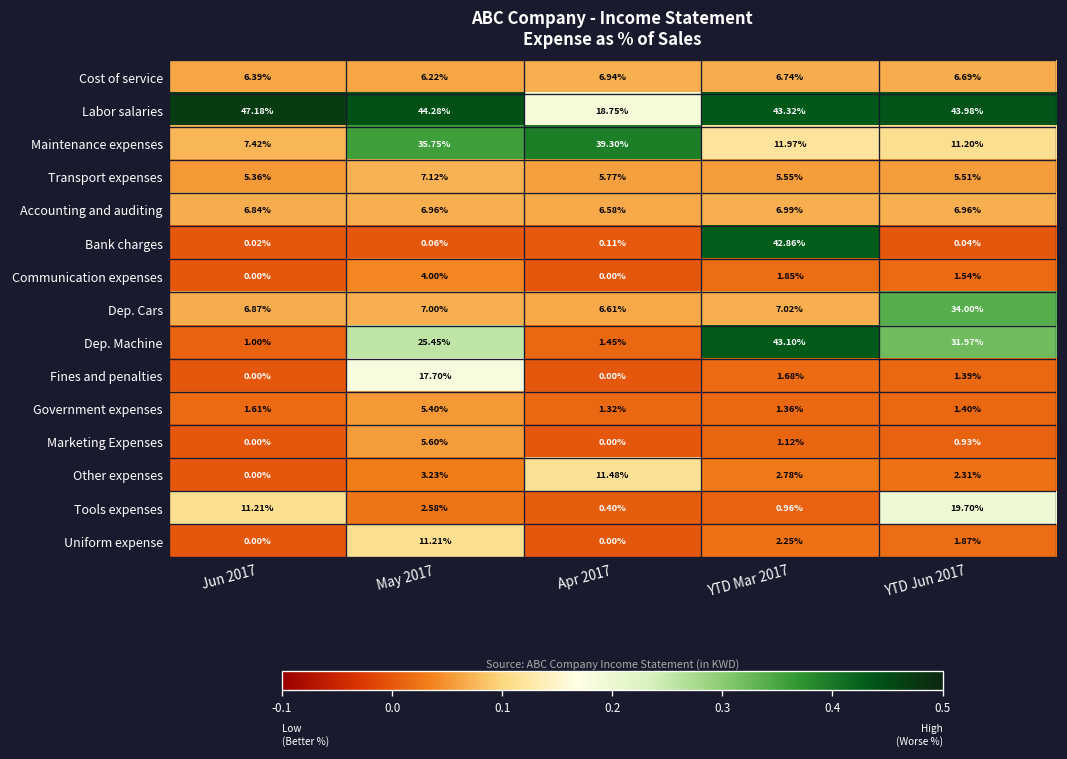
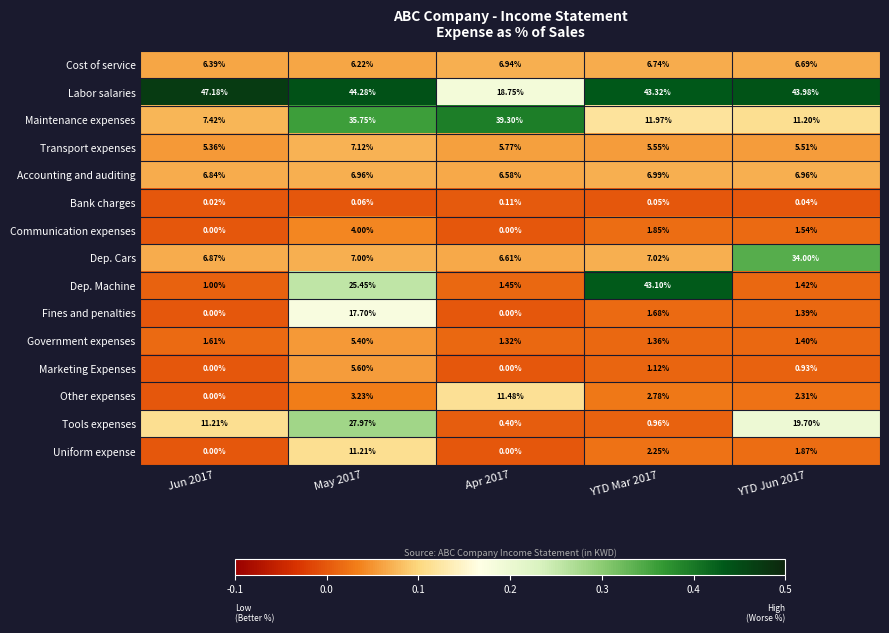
Bank charges, YTD Mar 2017: 42.86% -> 0.05%
Dep. Machine, YTD Jun 2017: 31.97% -> 1.42%
Tools expenses, May 2017: 2.58% -> 27.97%
